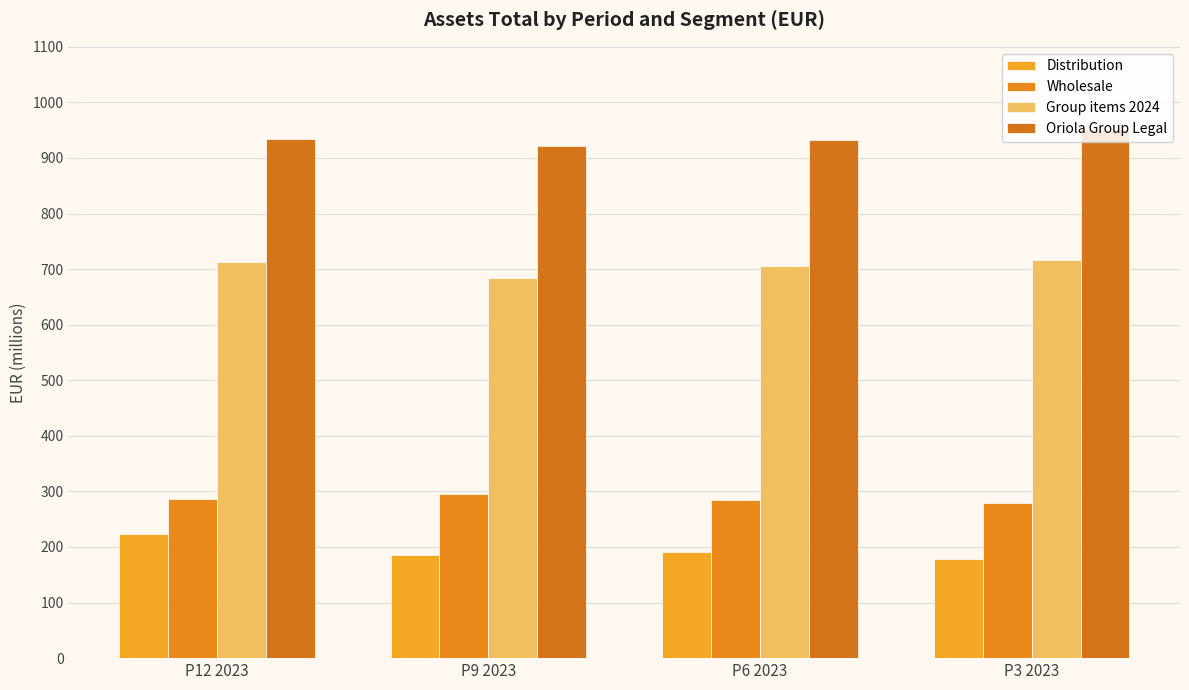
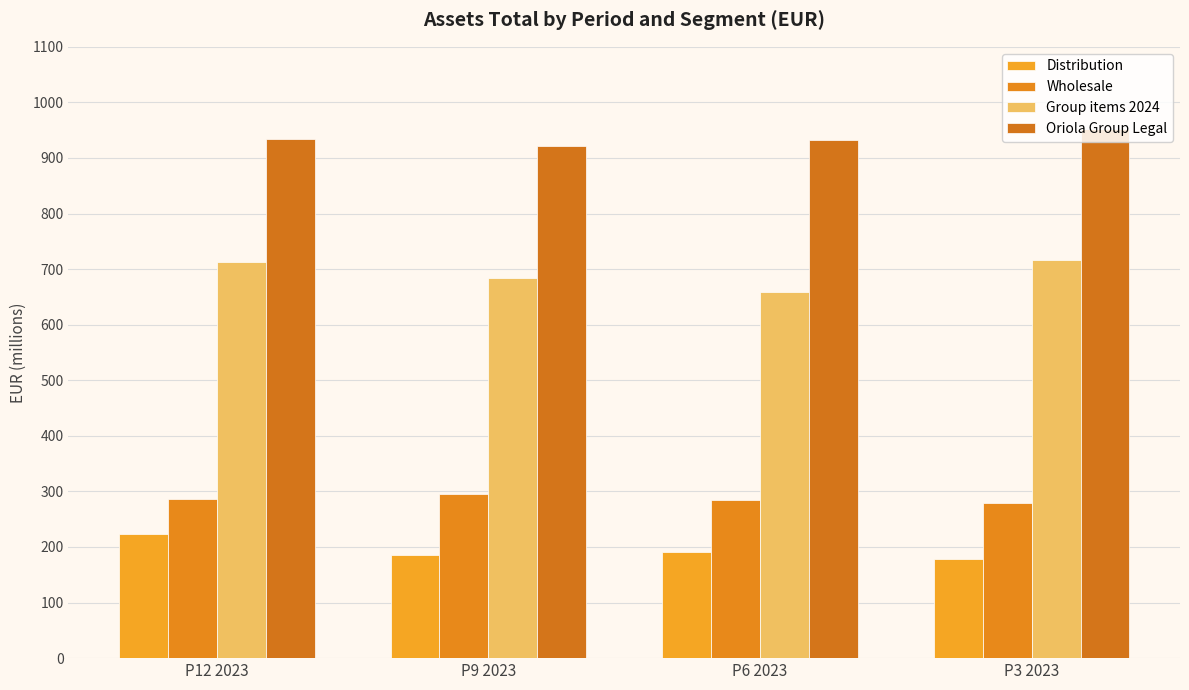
Group items 2024, P6 2023: 710 -> 660
